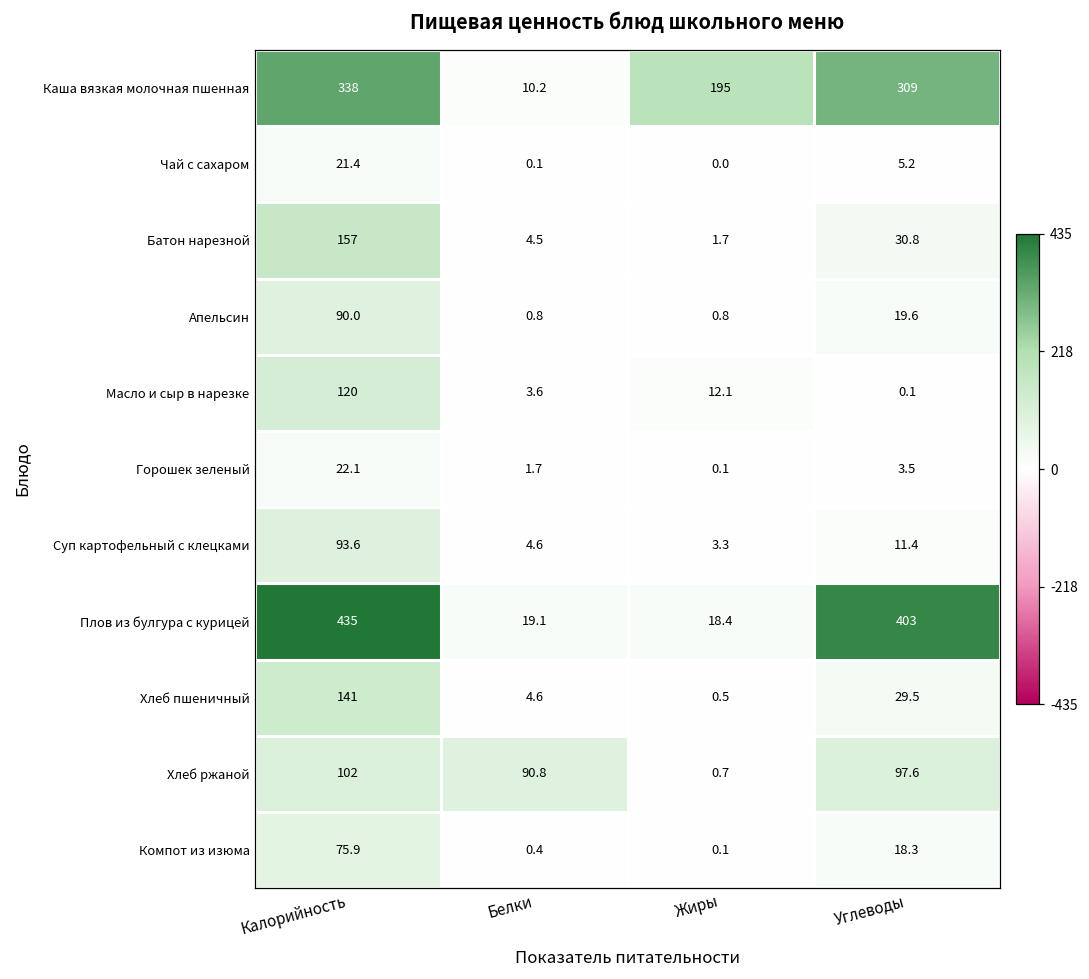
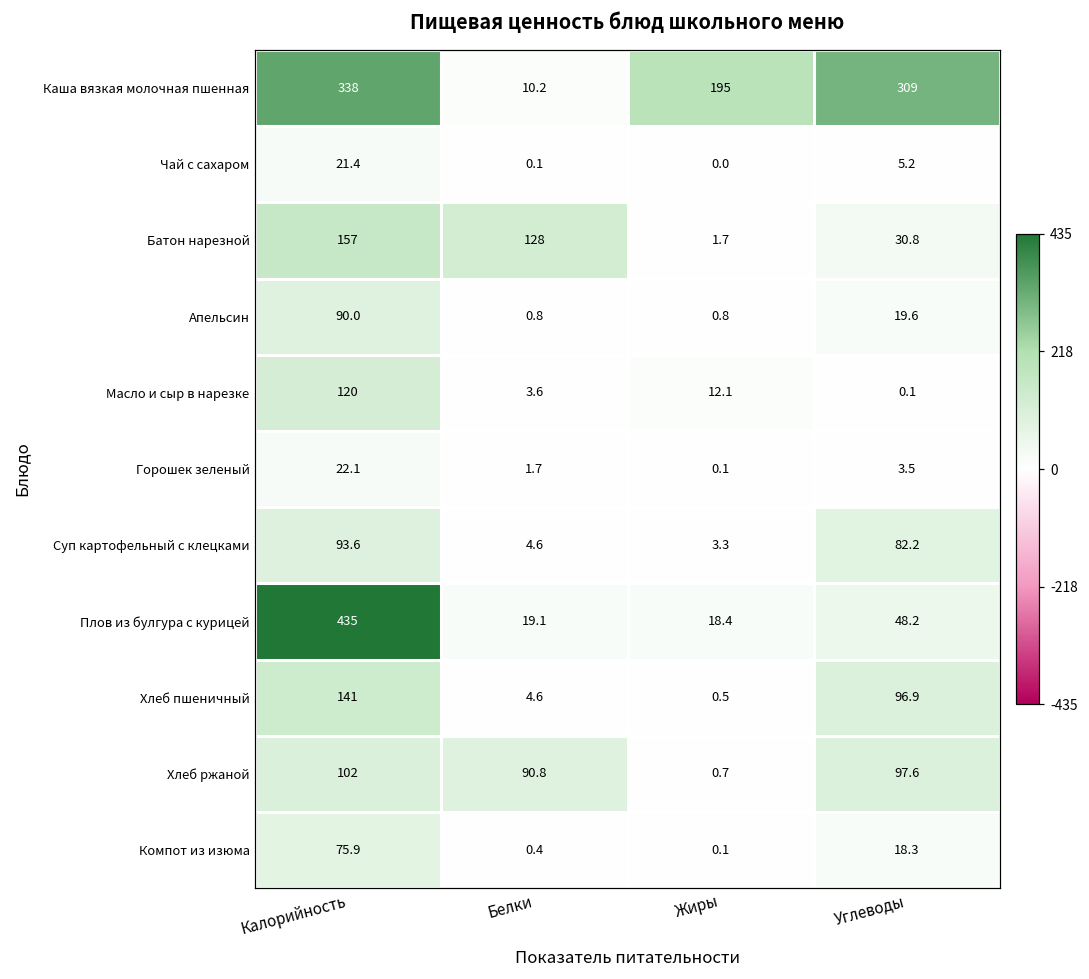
Батон нарезной, Белки: 4.5 -> 128
Суп картофельный с клецками, Углеводы: 11.4 -> 82.2
Плов из булгура с курицей, Углеводы: 403 -> 48.2
Хлеб пшеничный, Углеводы: 29.5 -> 96.9
